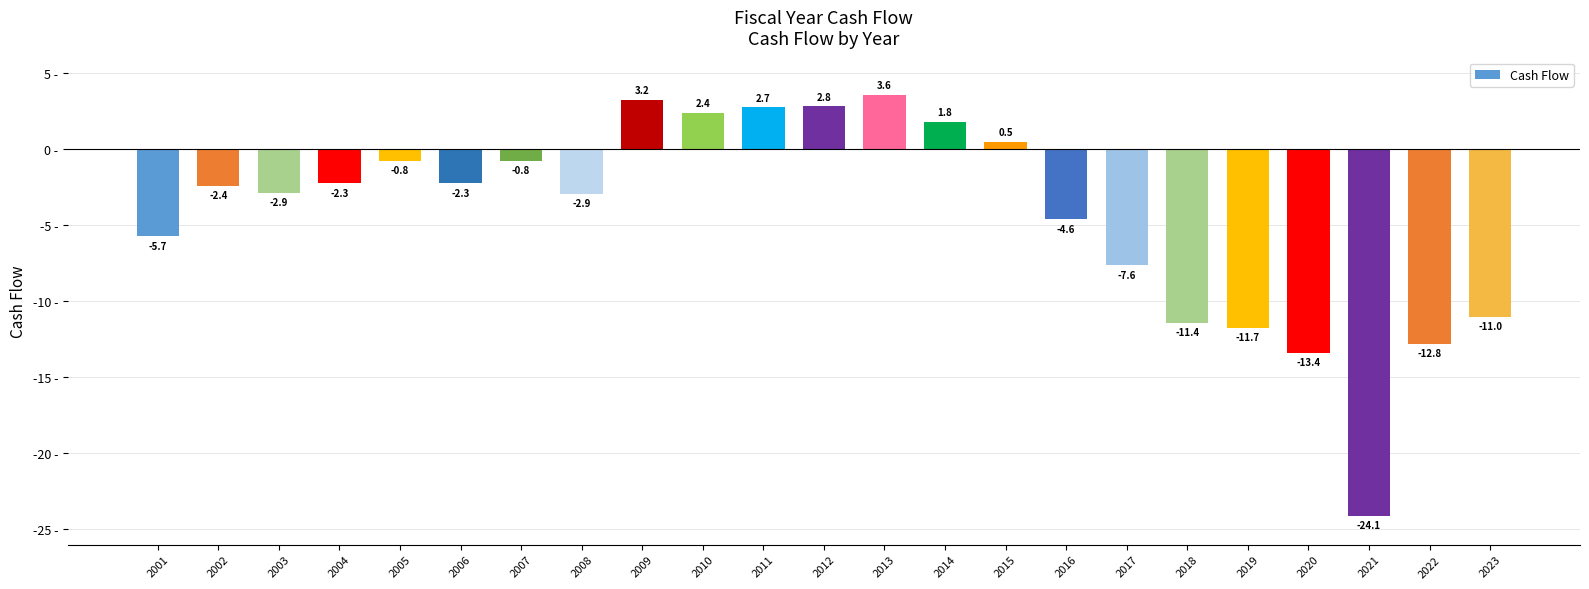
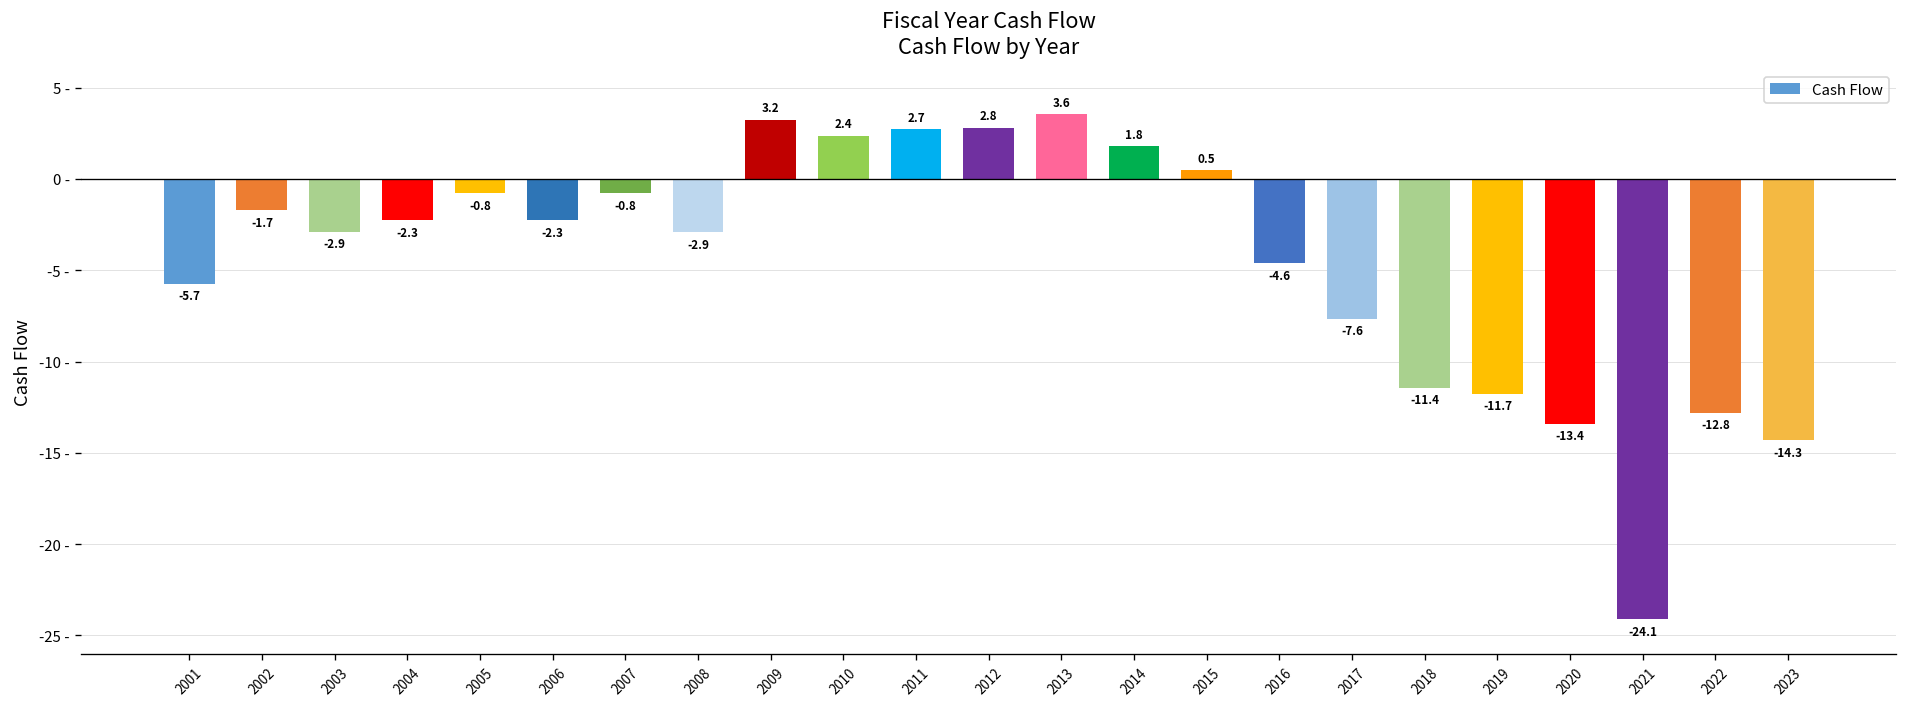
2002: -2.4 -> -1.7
2023: -11.0 -> -14.3
